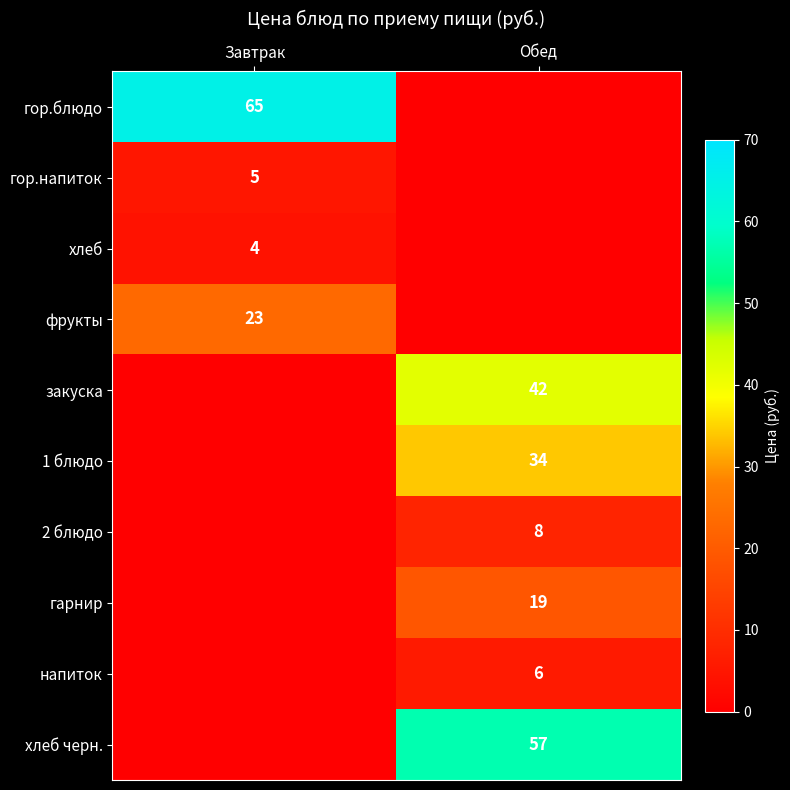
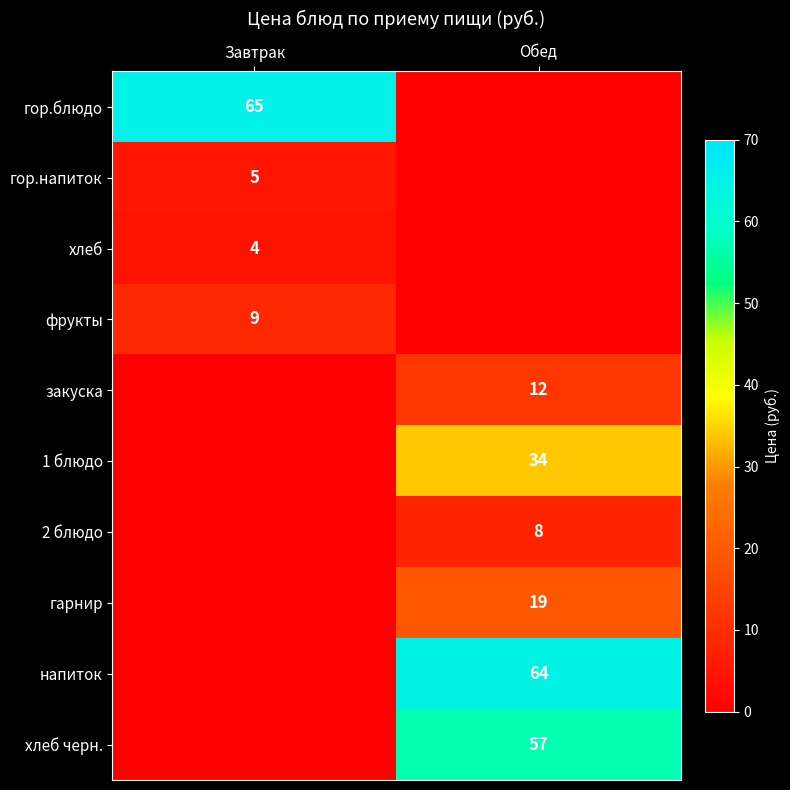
фрукты, Завтрак: 23 -> 9
закуска, Обед: 42 -> 12
напиток, Обед: 6 -> 64
